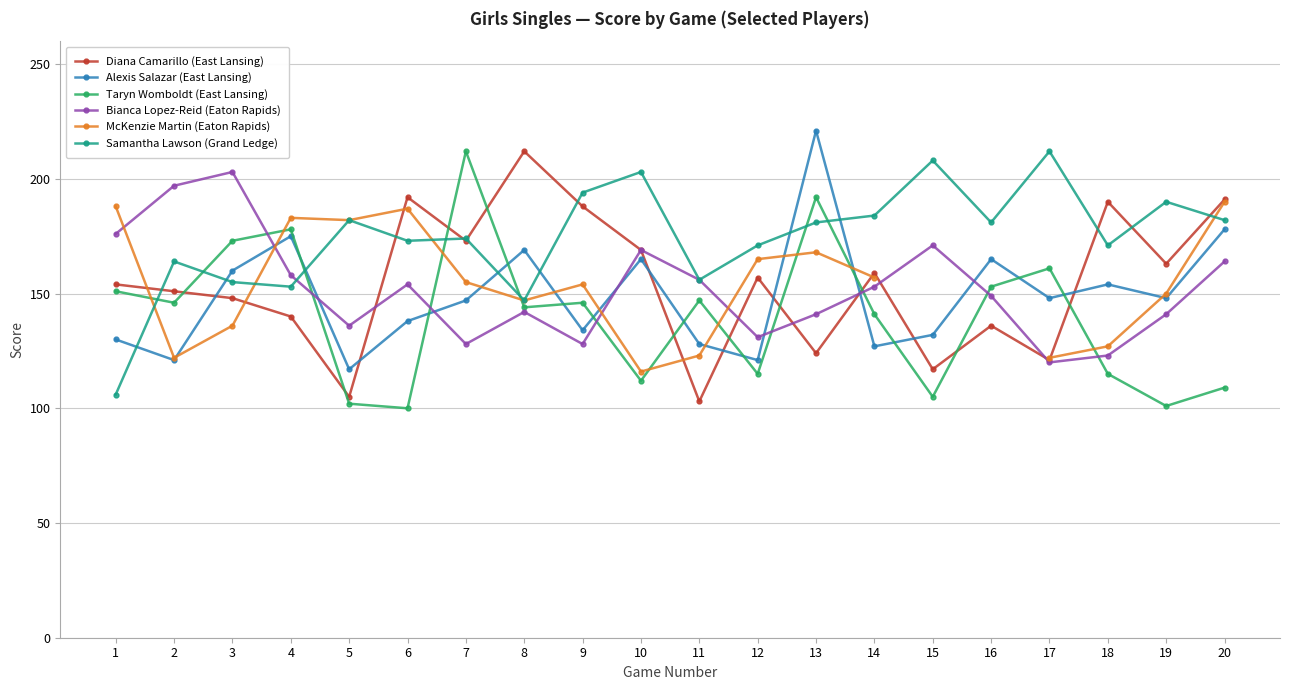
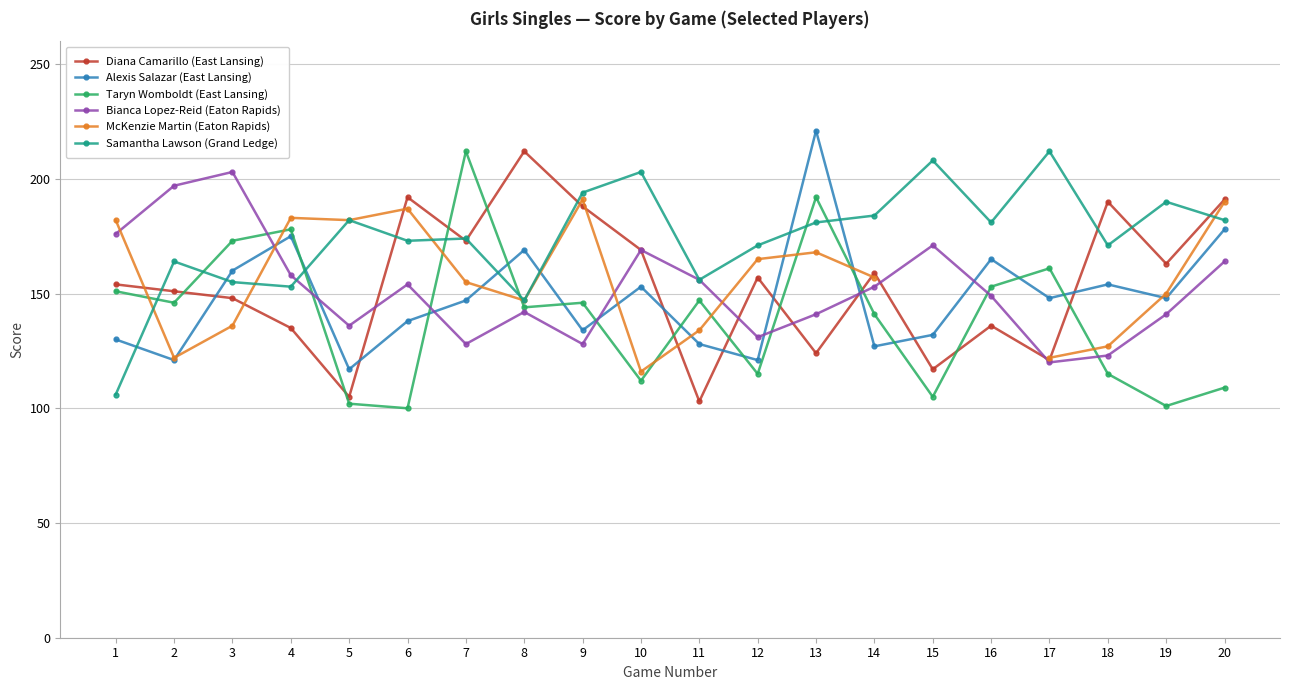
McKenzie Martin (Eaton Rapids), 1: 188 -> 182
Diana Camarillo (East Lansing), 4: 140 -> 135
McKenzie Martin (Eaton Rapids), 9: 154 -> 191
Alexis Salazar (East Lansing), 10: 165 -> 153
McKenzie Martin (Eaton Rapids), 11: 123 -> 134
